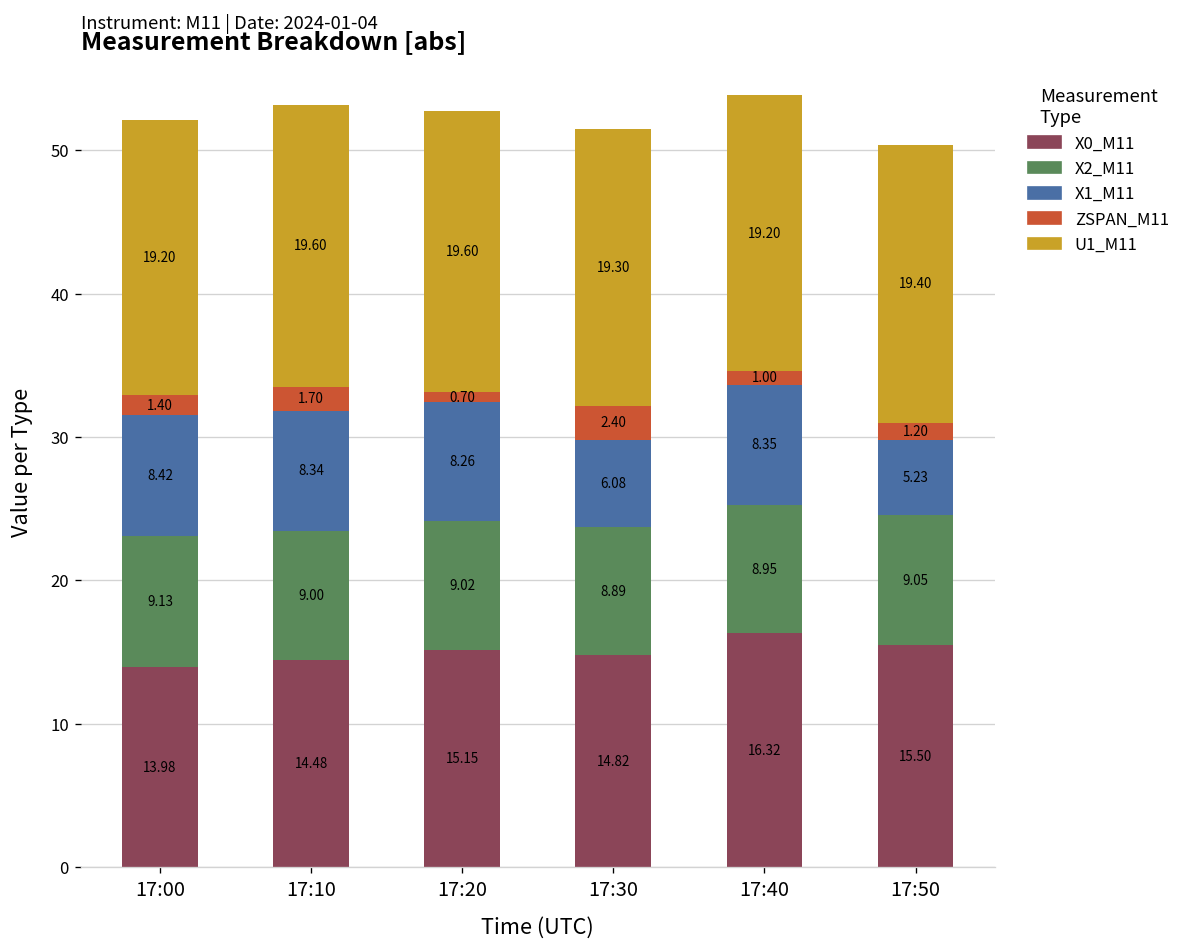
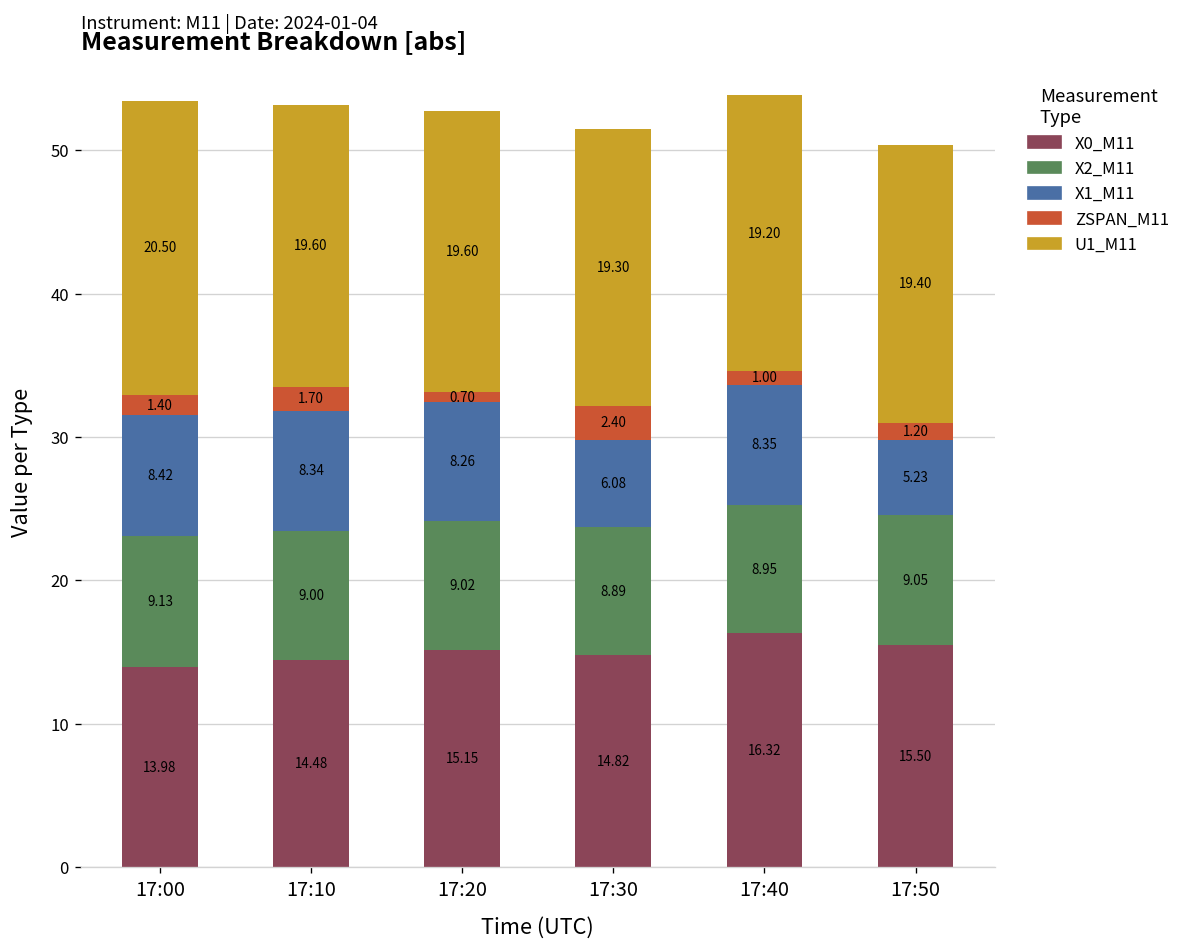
U1_M11, 17:00: 19.20 -> 20.50
